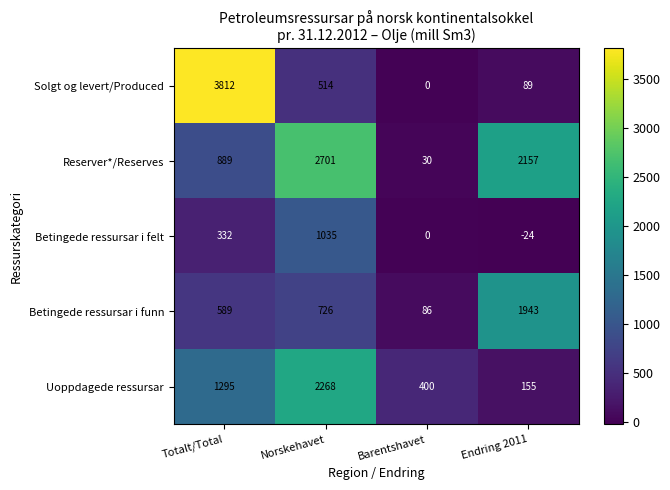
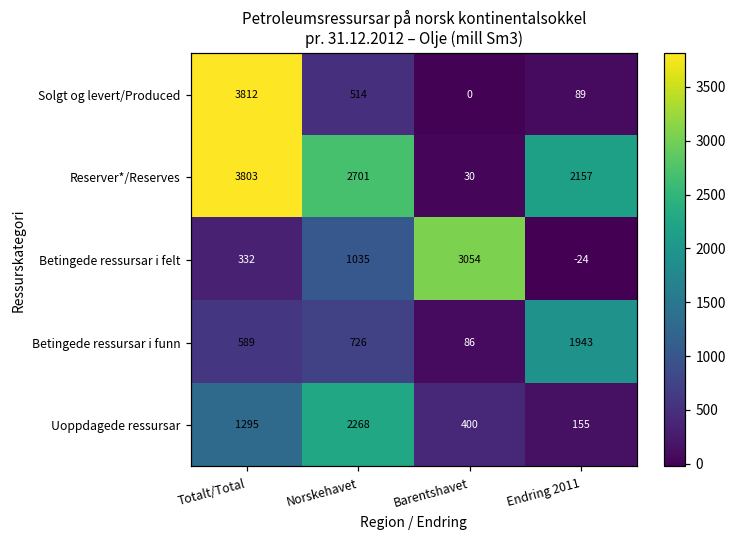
Reserver*/Reserves, Totalt/Total: 889 -> 3803
Betingede ressursar i felt, Barentshavet: 0 -> 3054
